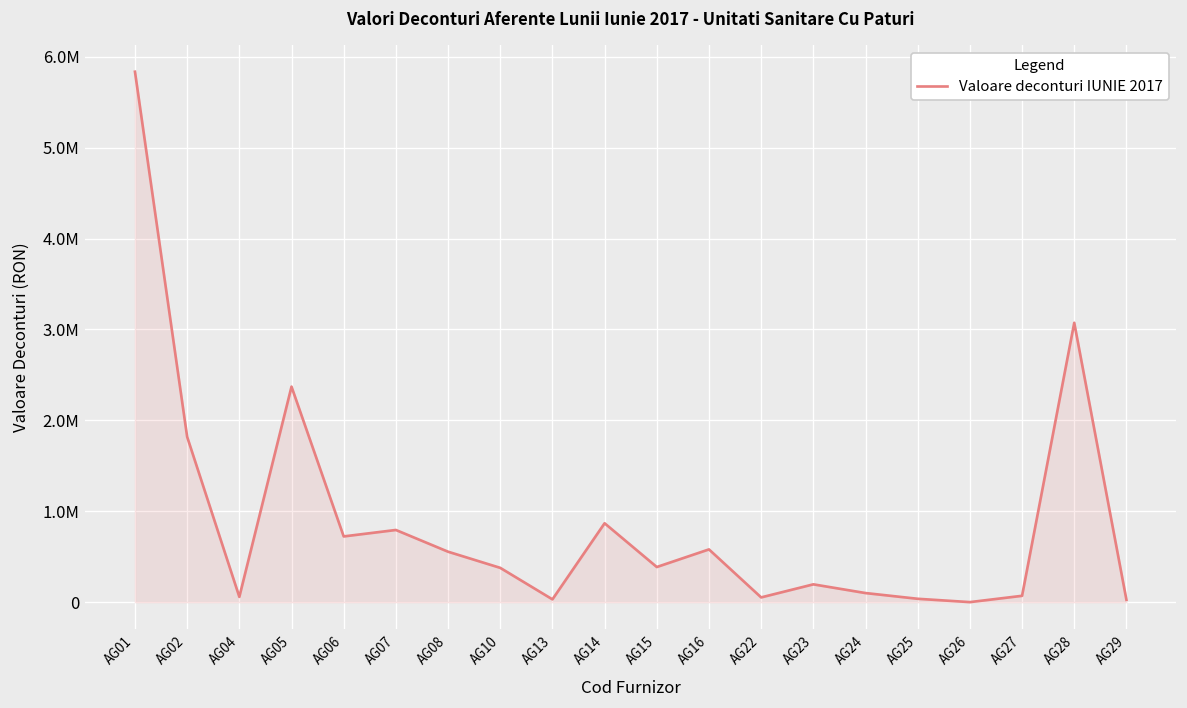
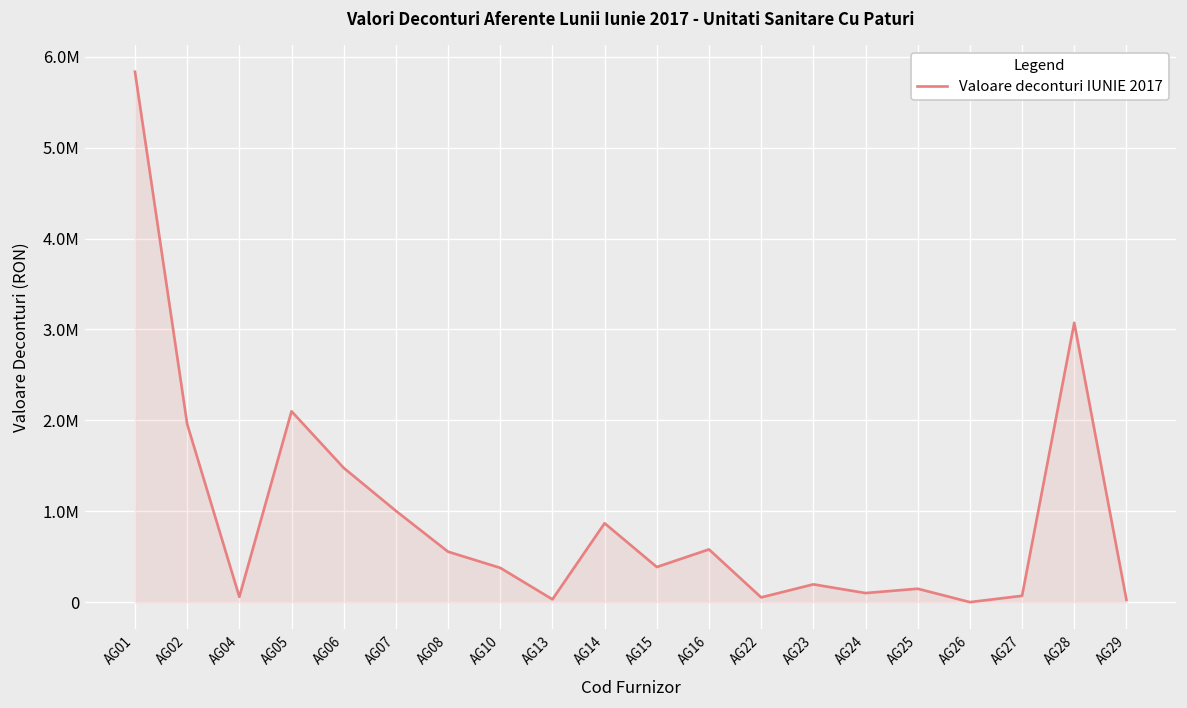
AG02: 1800000 -> 2000000
AG05: 2400000 -> 2100000
AG06: 700000 -> 1500000
AG07: 800000 -> 1000000
AG25: 0 -> 100000
